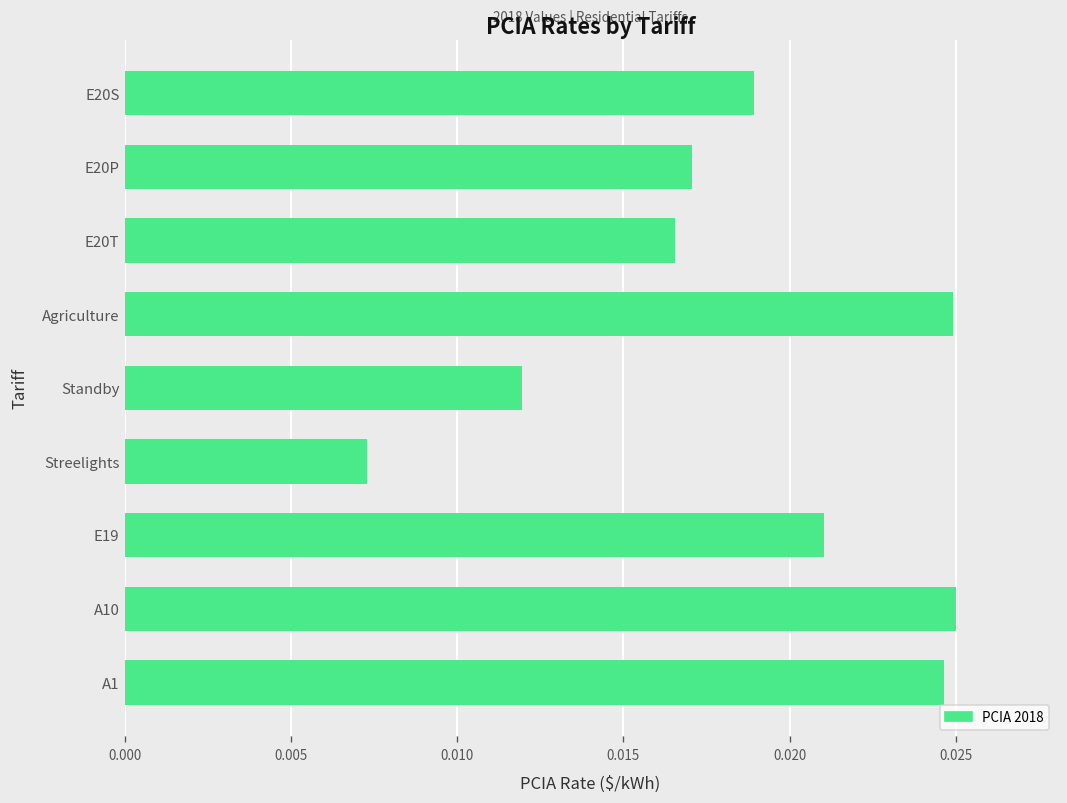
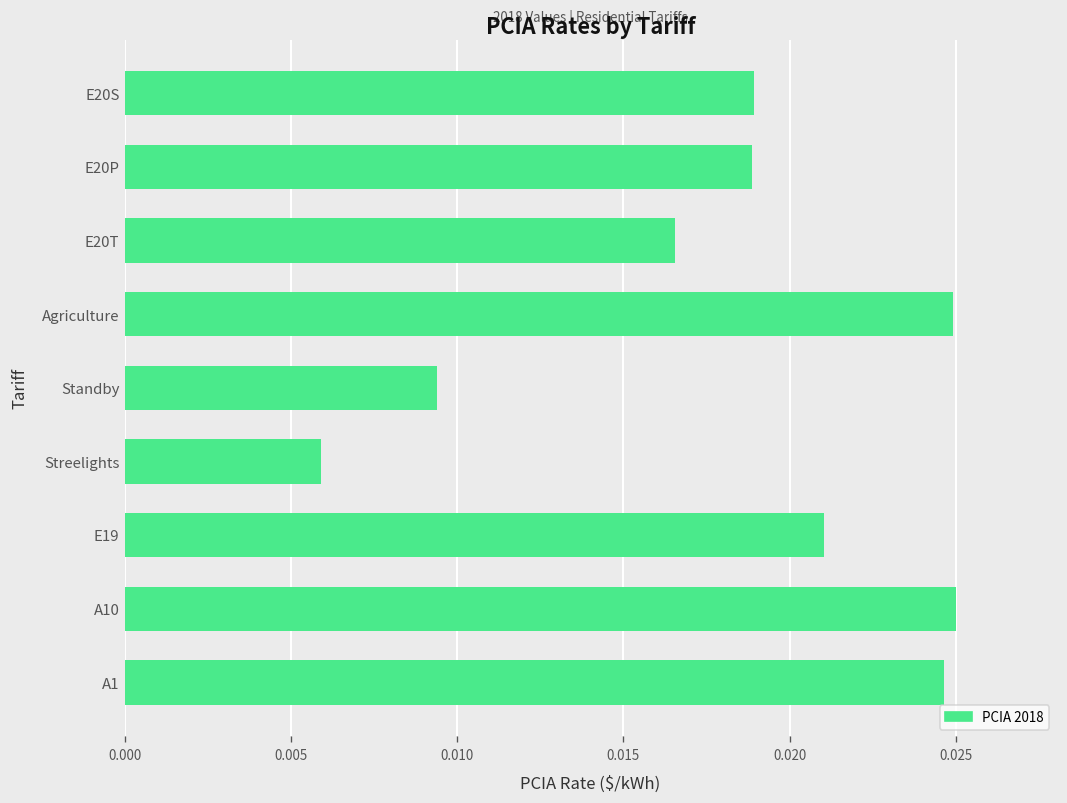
E20P: 0.0171 -> 0.0189
Standby: 0.0120 -> 0.0094
Streelights: 0.0073 -> 0.0059
